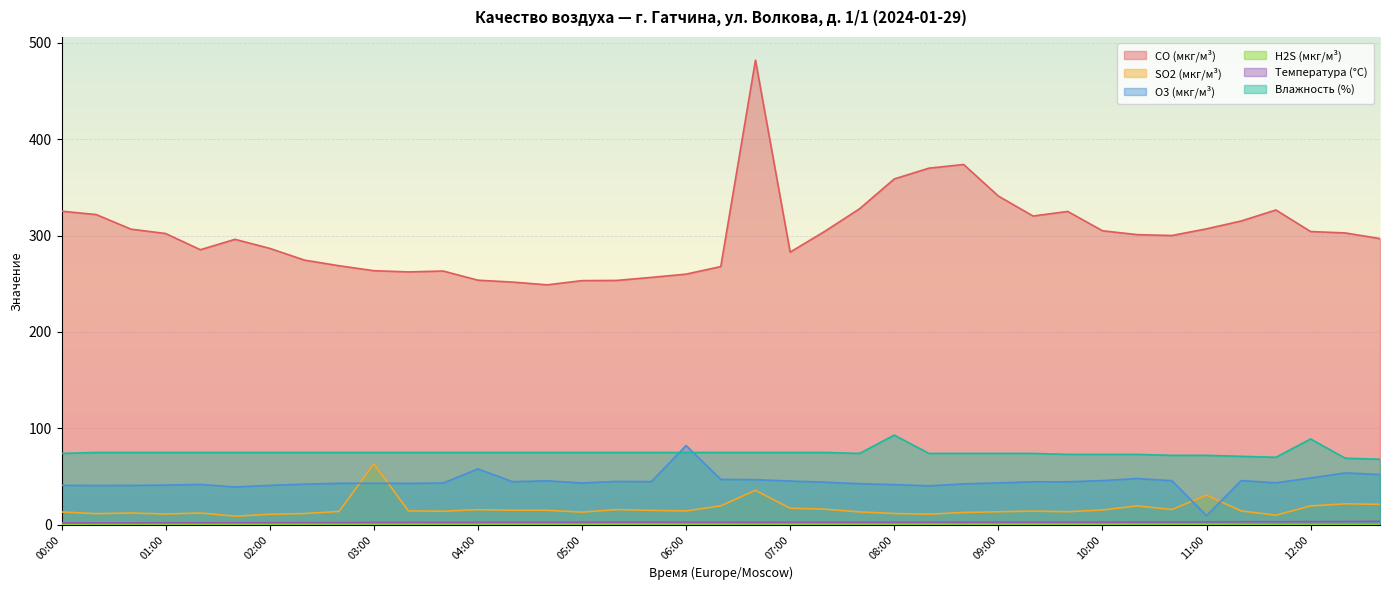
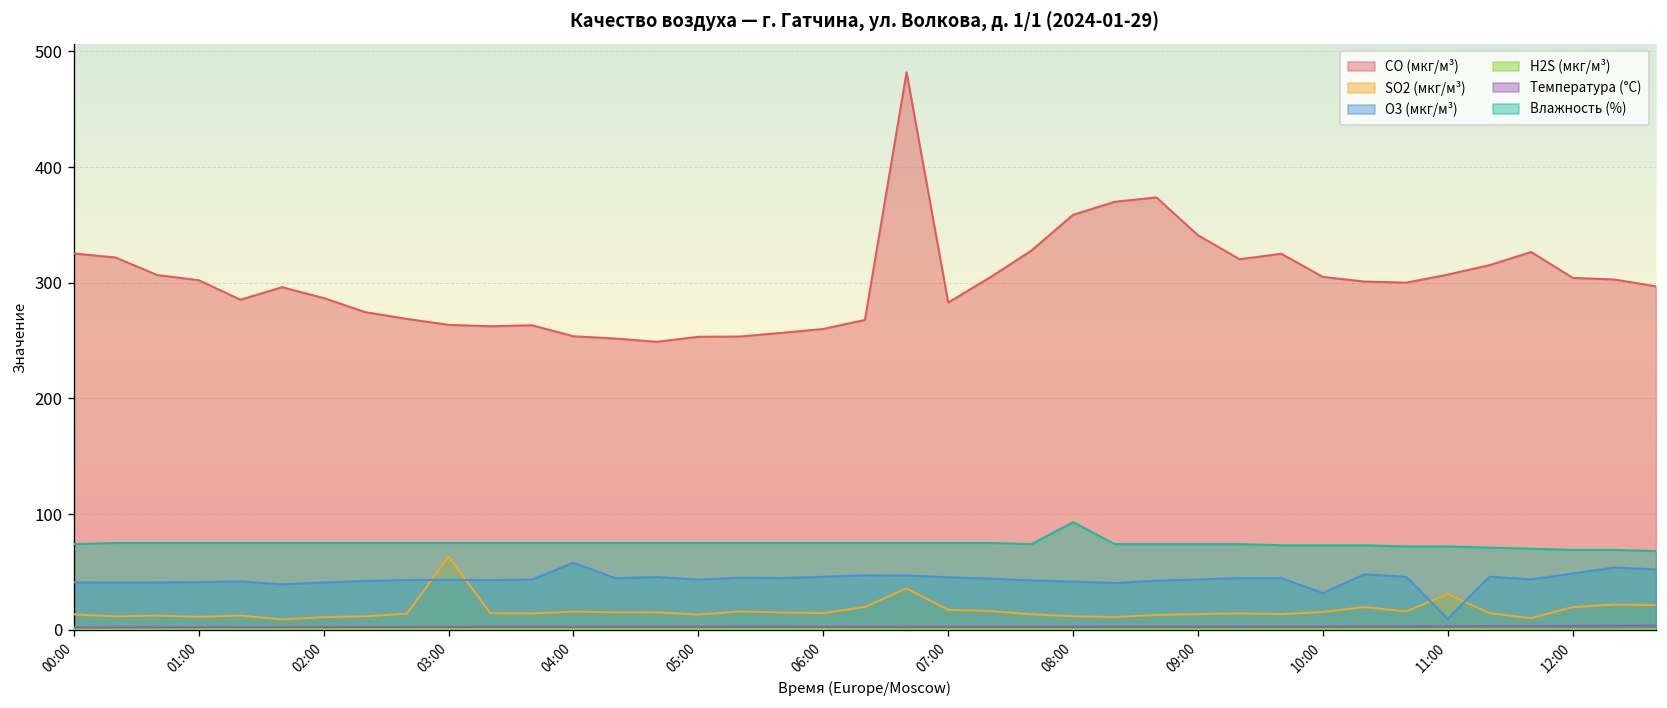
O3 (мкг/м³), 06:00: 80 -> 50
O3 (мкг/м³), 10:00: 50 -> 30
Влажность (%), 12:00: 90 -> 70
